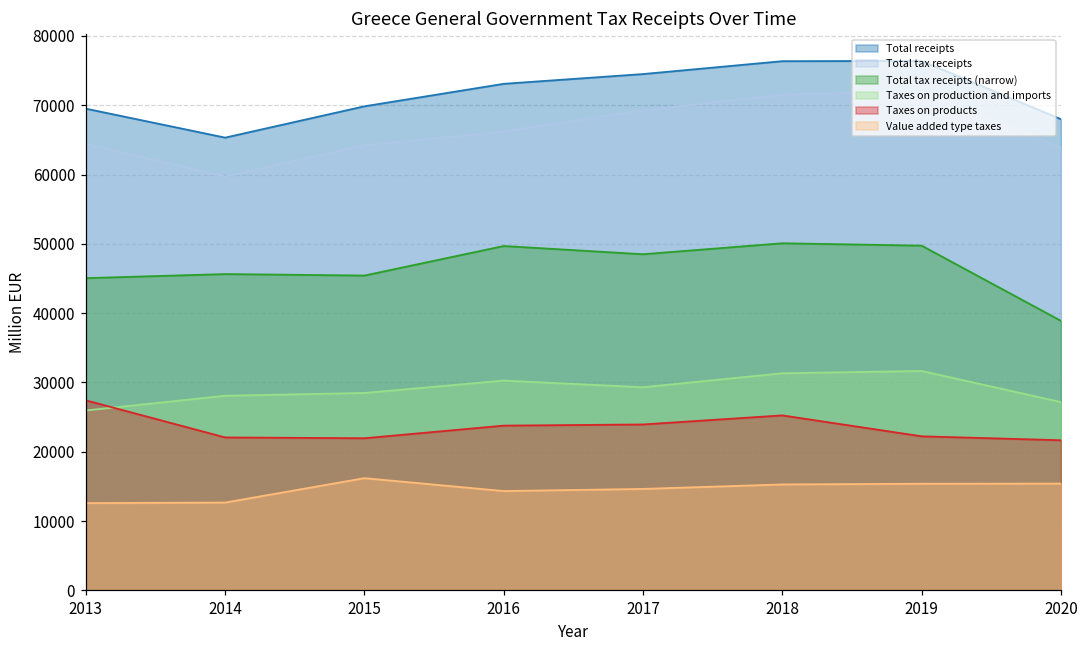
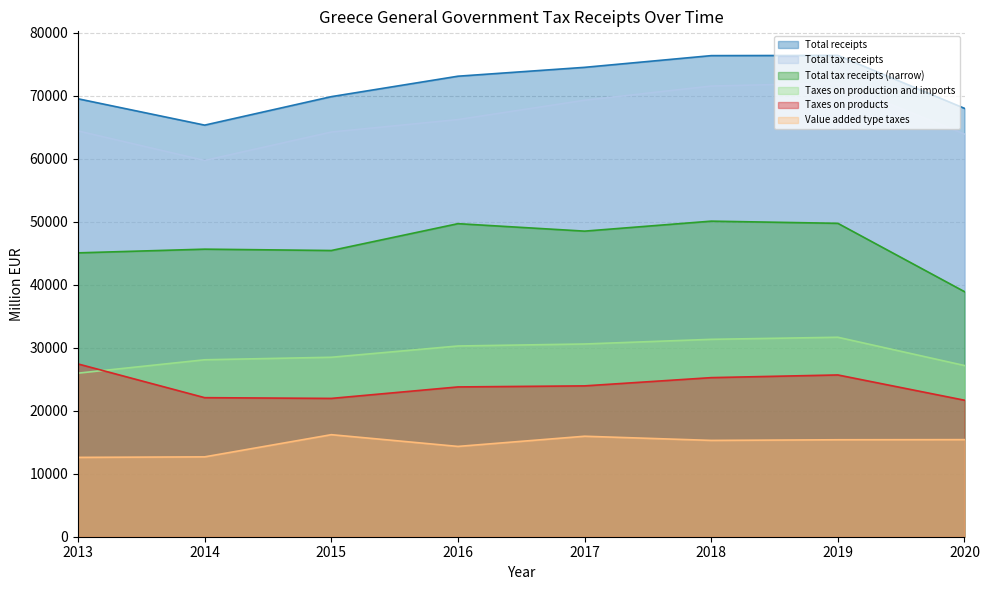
Taxes on production and imports, 2017: 29000 -> 31000
Value added type taxes, 2017: 15000 -> 16000
Taxes on products, 2019: 22000 -> 26000
